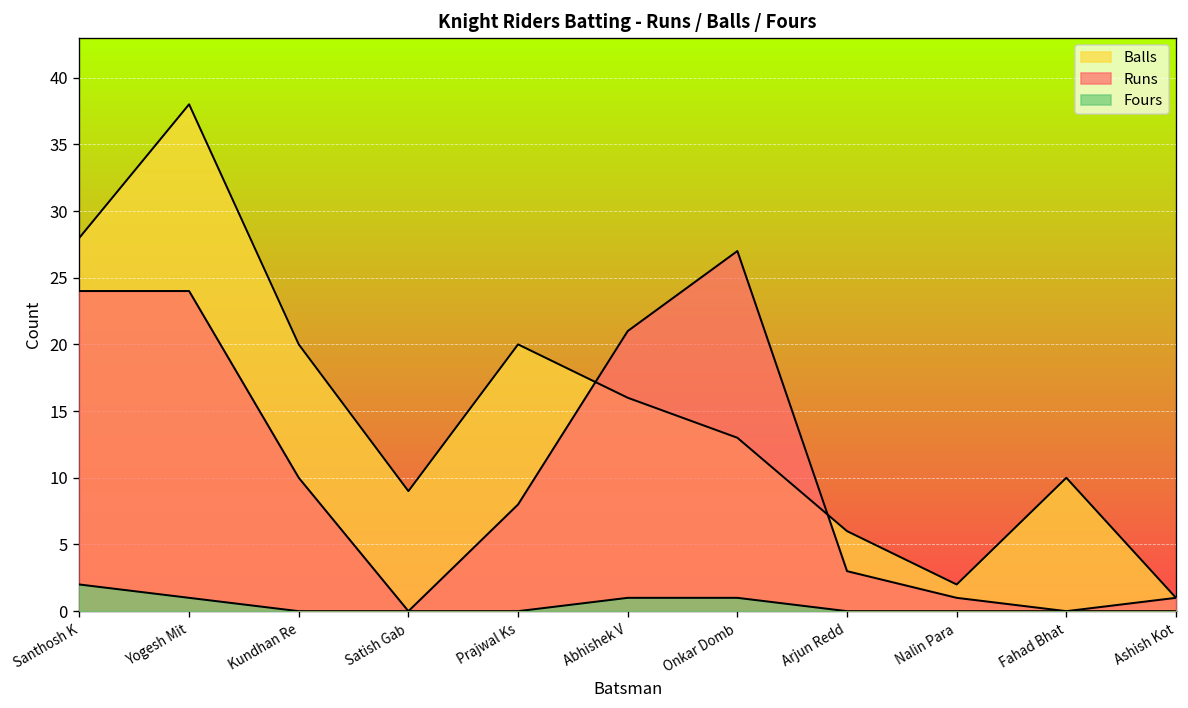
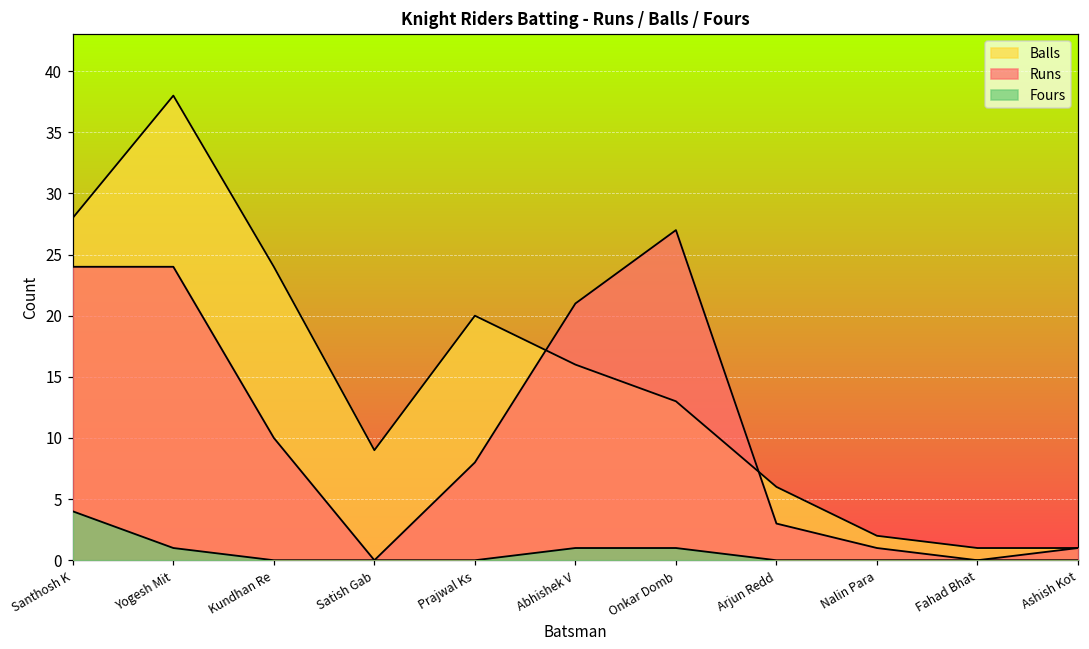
Fours, Santhosh K: 2 -> 4
Balls, Kundhan Re: 20 -> 24
Balls, Fahad Bhat: 10 -> 1
